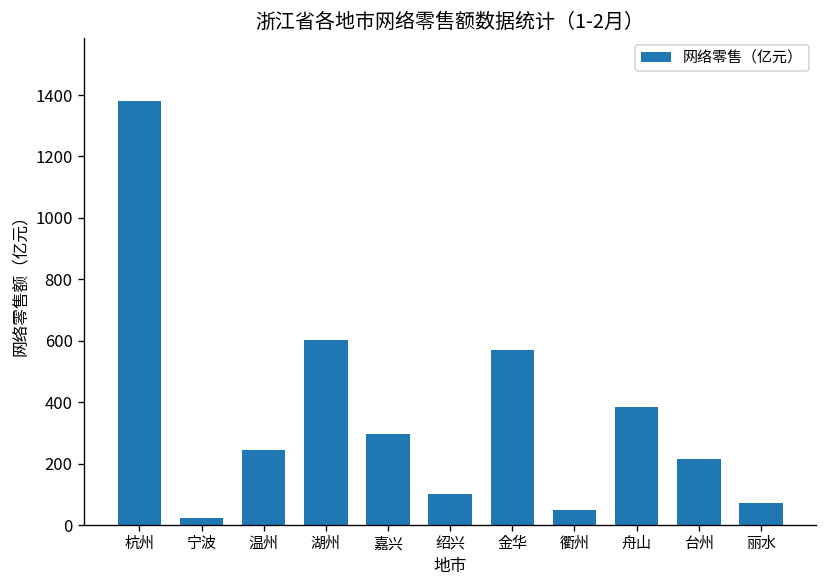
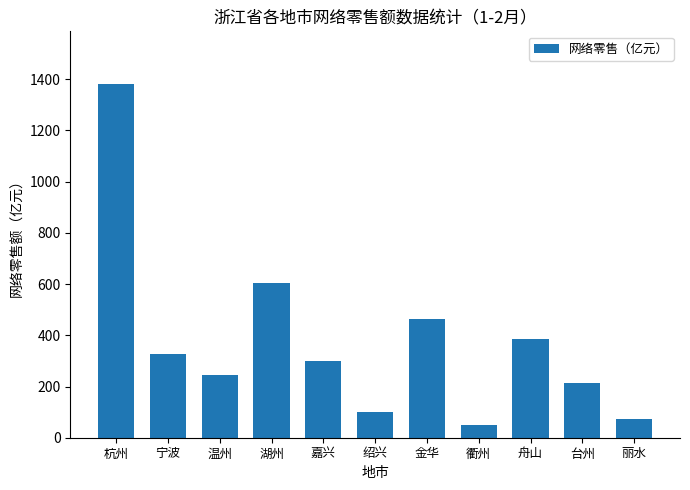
宁波: 20 -> 330
金华: 570 -> 460
